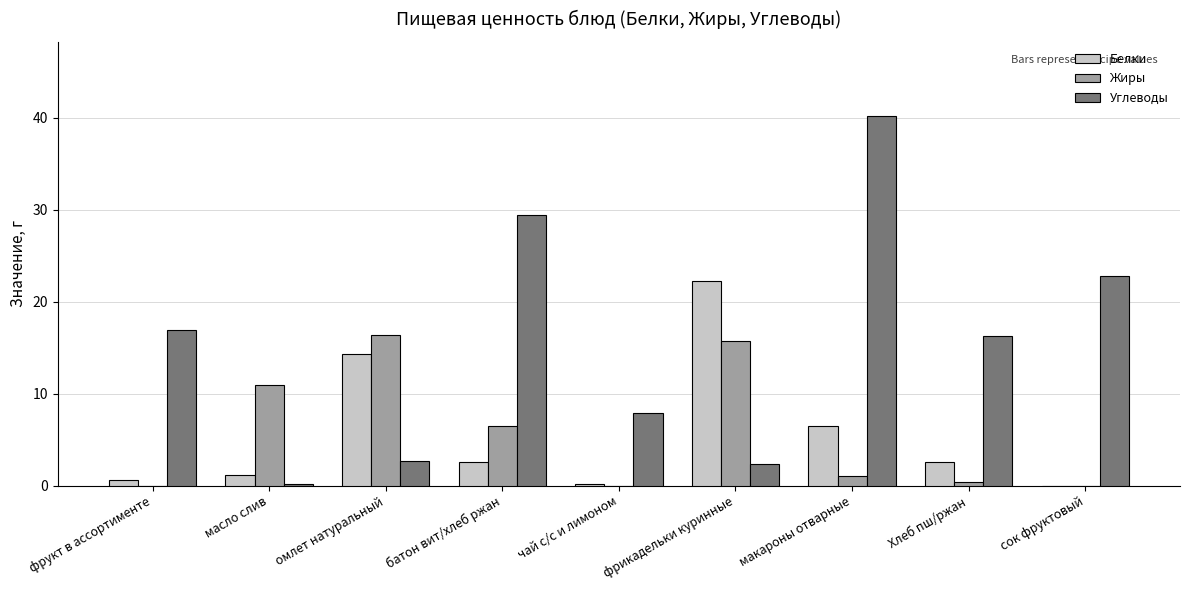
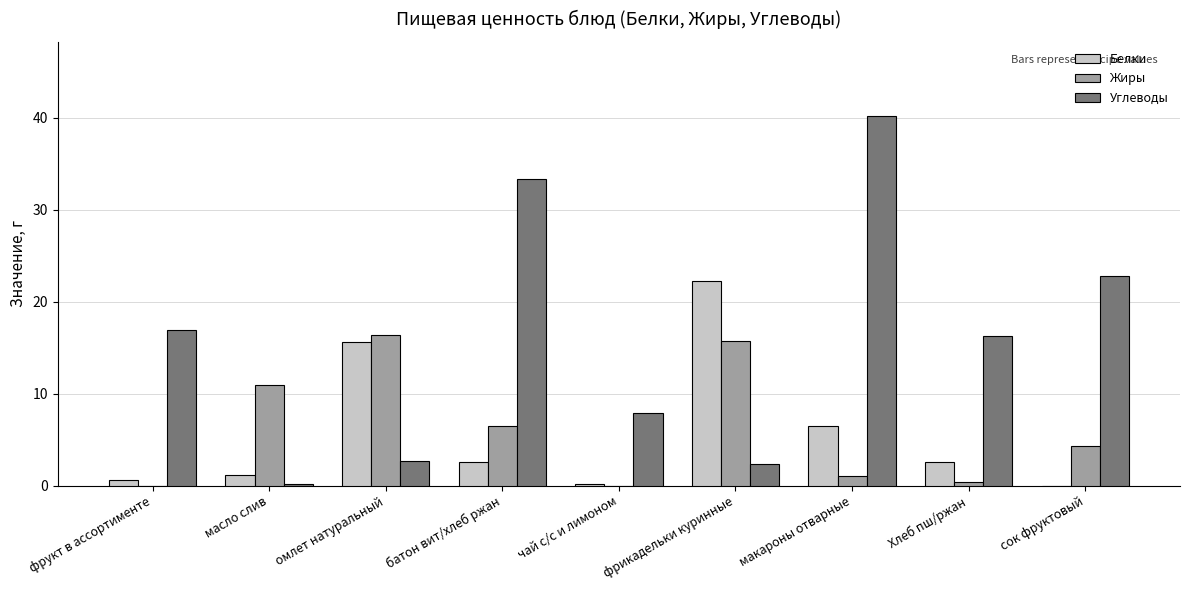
Белки, омлет натуральный: 14 -> 16
Углеводы, батон вит/хлеб ржан: 29 -> 33
Жиры, сок фруктовый: 0 -> 4
